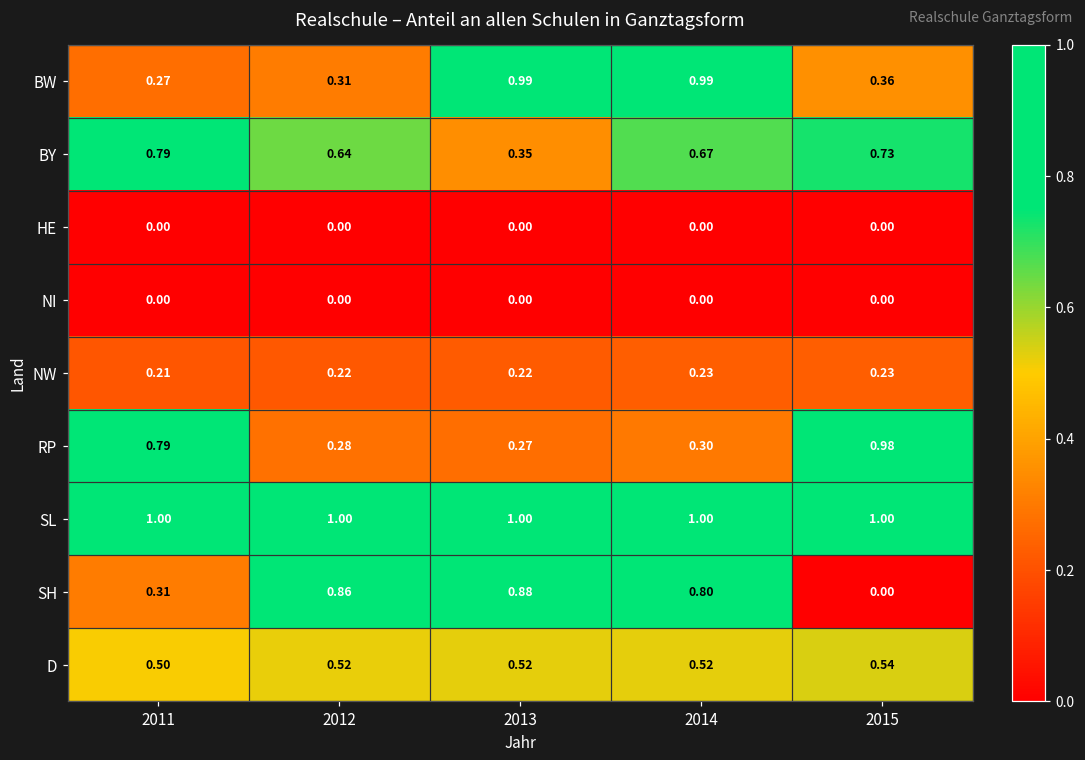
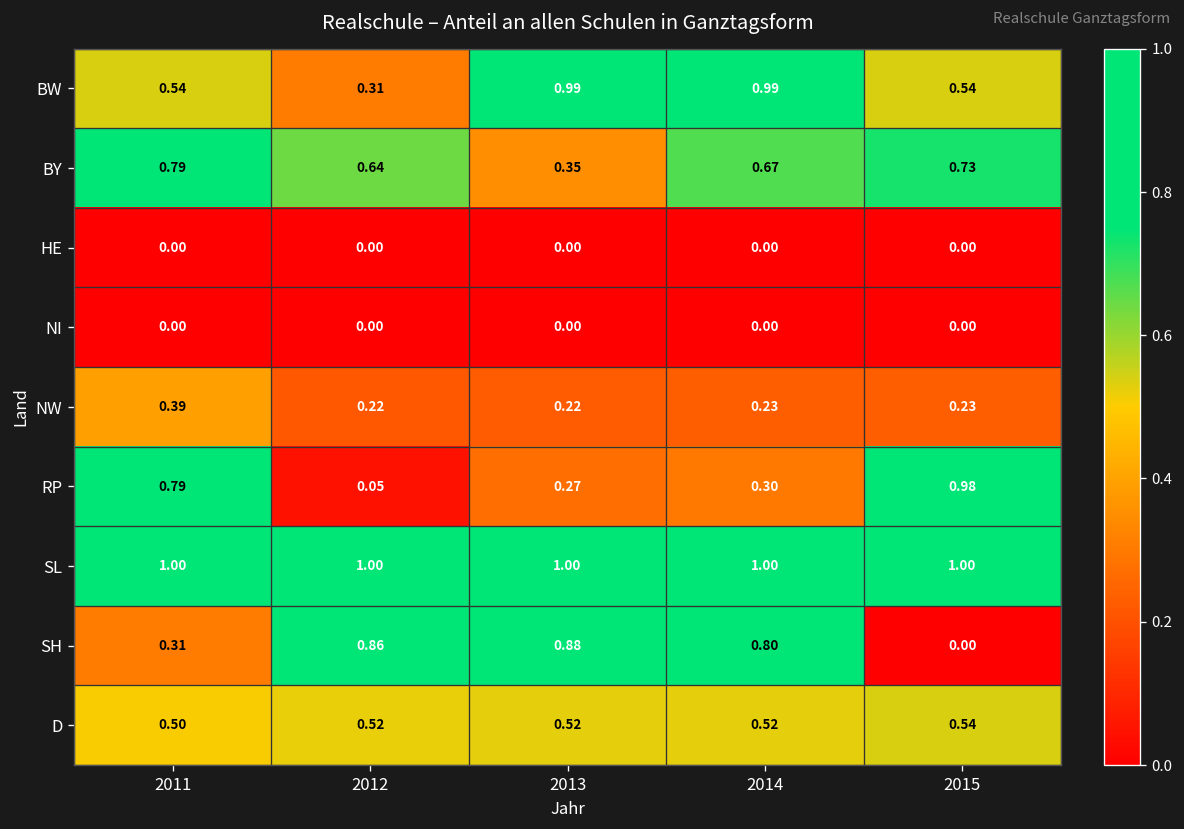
BW, 2011: 0.27 -> 0.54
BW, 2015: 0.36 -> 0.54
NW, 2011: 0.21 -> 0.39
RP, 2012: 0.28 -> 0.05
